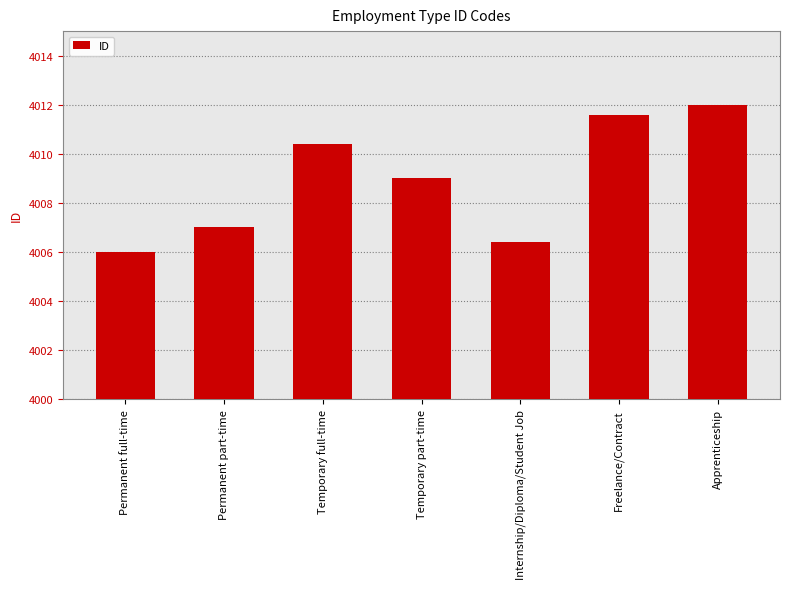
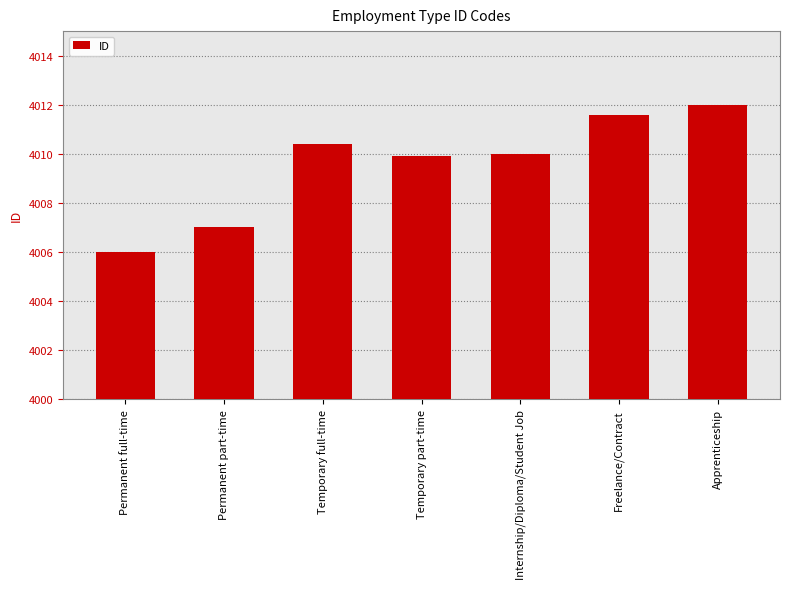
Temporary part-time: 4009.0 -> 4009.9
Internship/Diploma/Student Job: 4006.4 -> 4010.0
